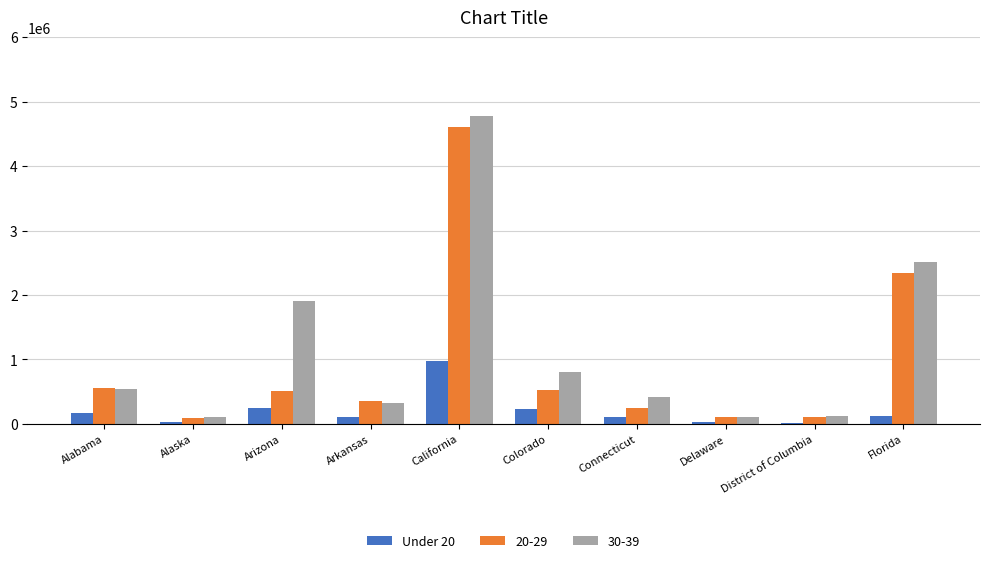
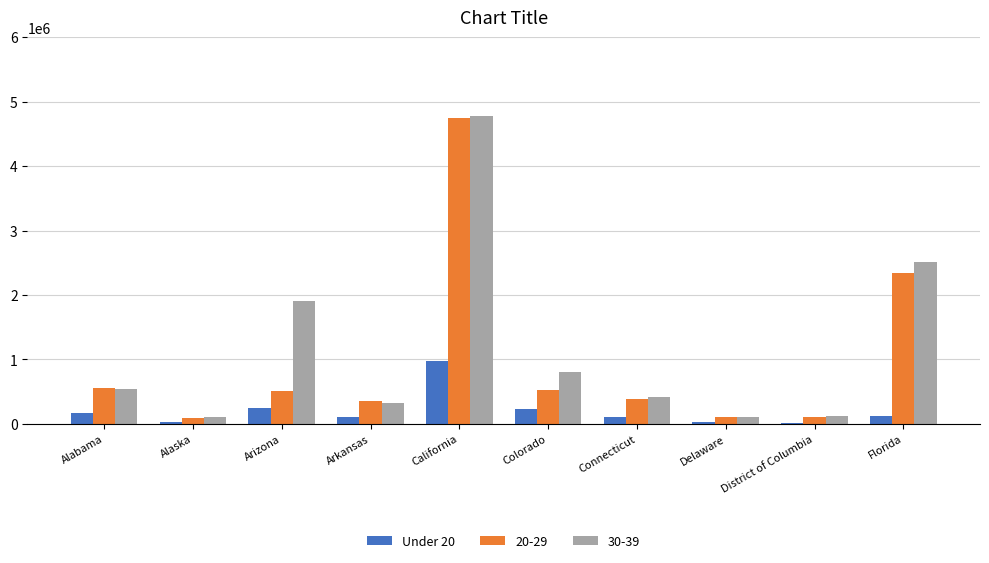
20-29, California: 4600000 -> 4700000
20-29, Connecticut: 200000 -> 400000
